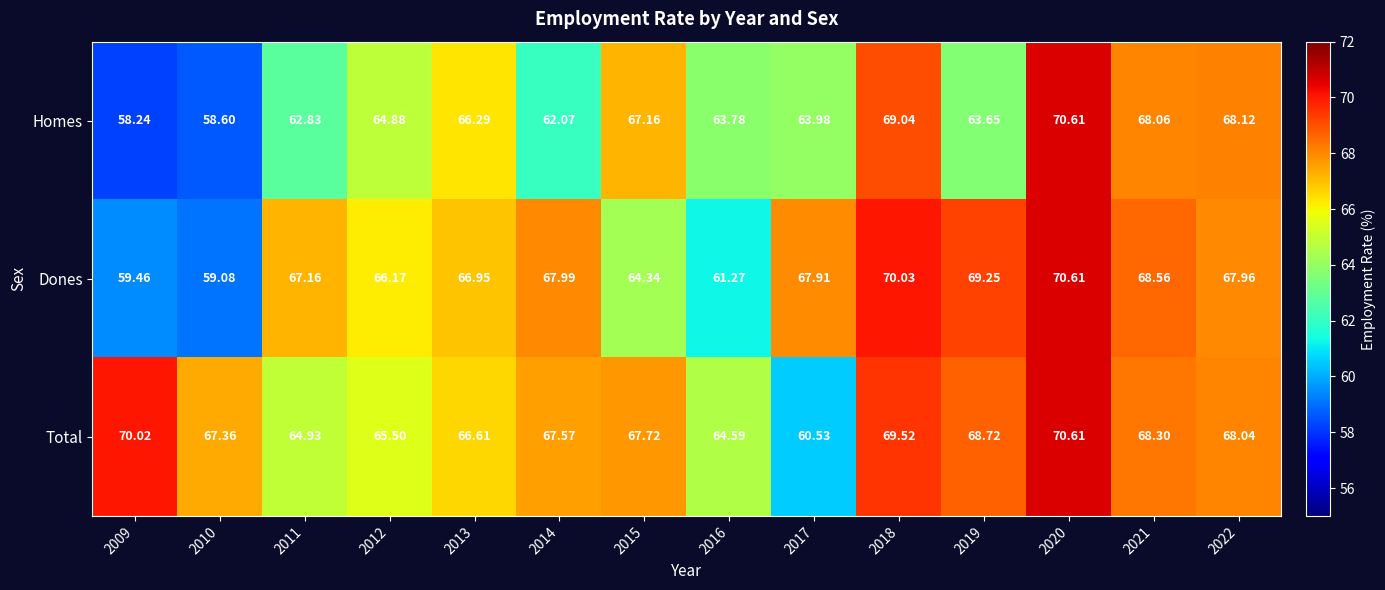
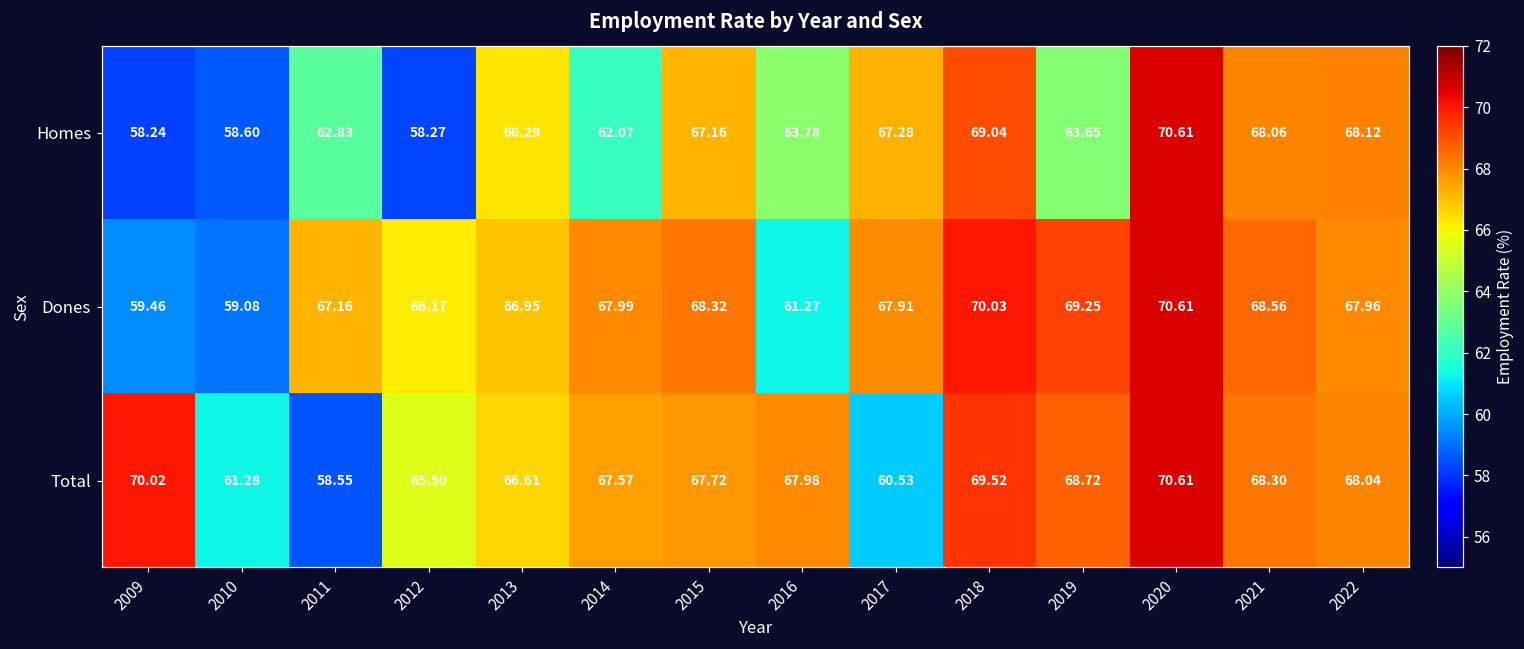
Homes, 2012: 64.88 -> 58.27
Homes, 2017: 63.98 -> 67.28
Dones, 2015: 64.34 -> 68.32
Total, 2010: 67.36 -> 61.28
Total, 2011: 64.93 -> 58.55
Total, 2016: 64.59 -> 67.98
